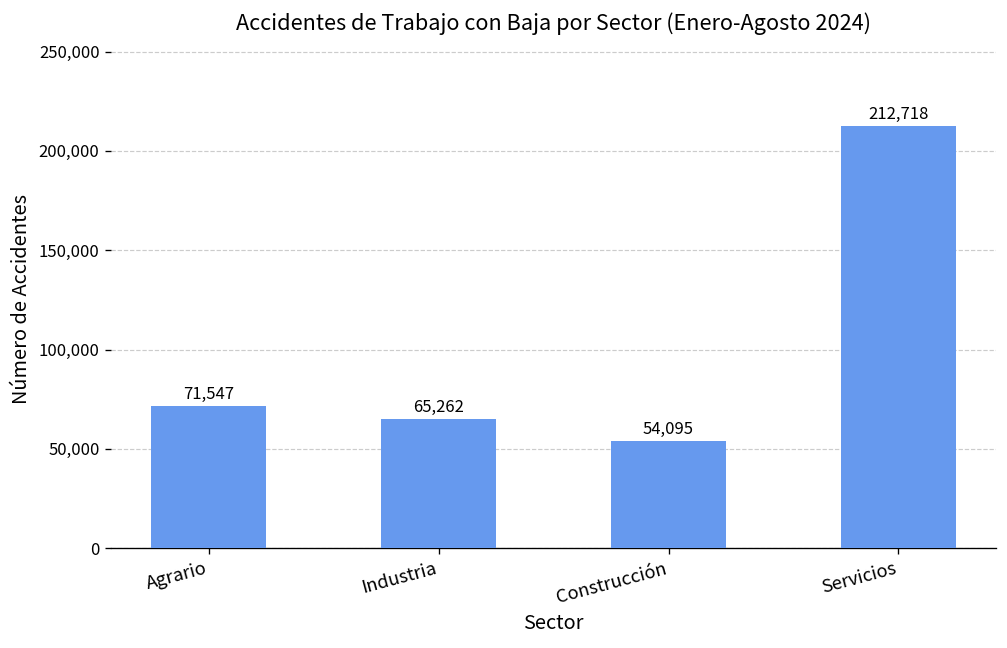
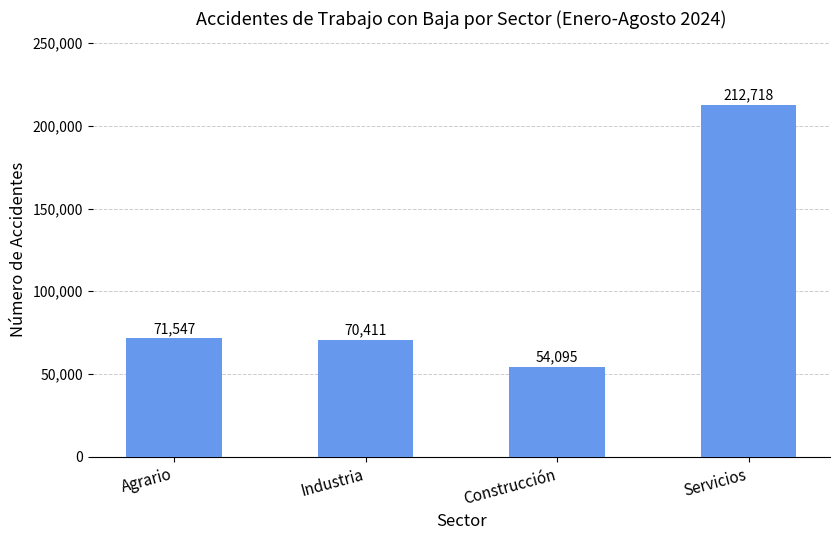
Industria: 65,262 -> 70,411
